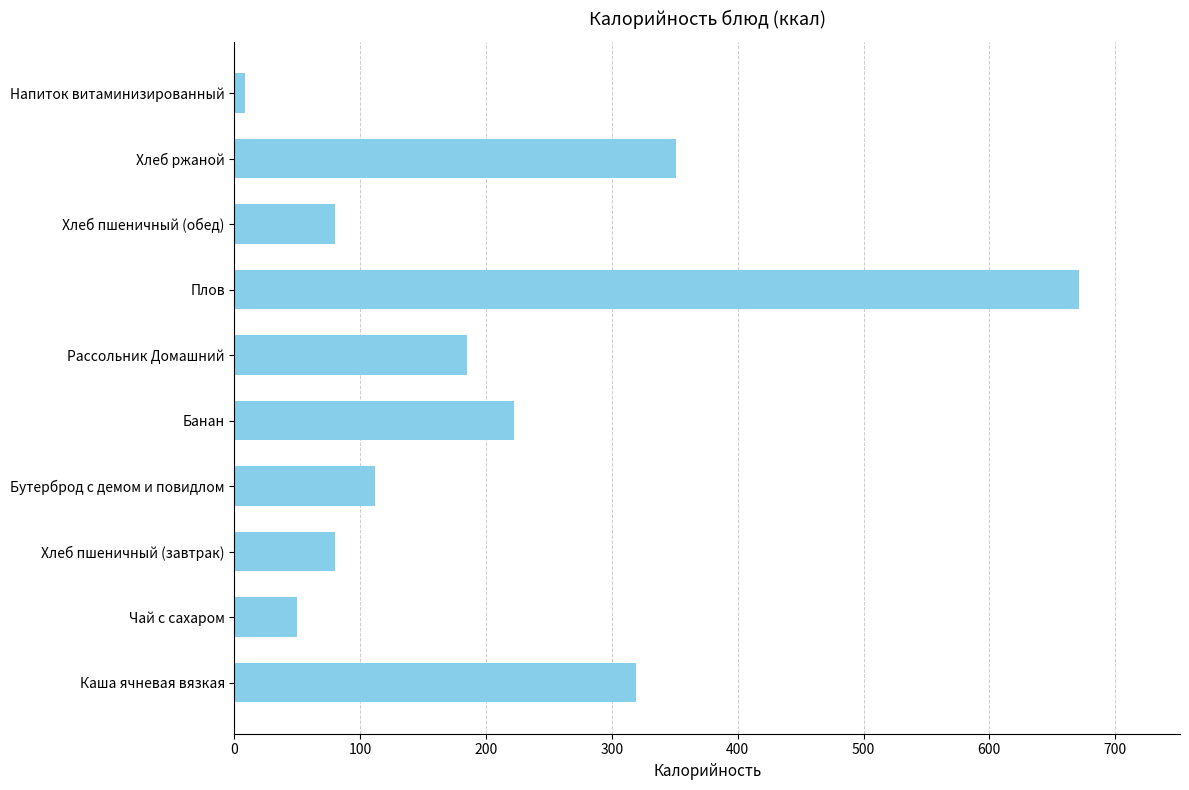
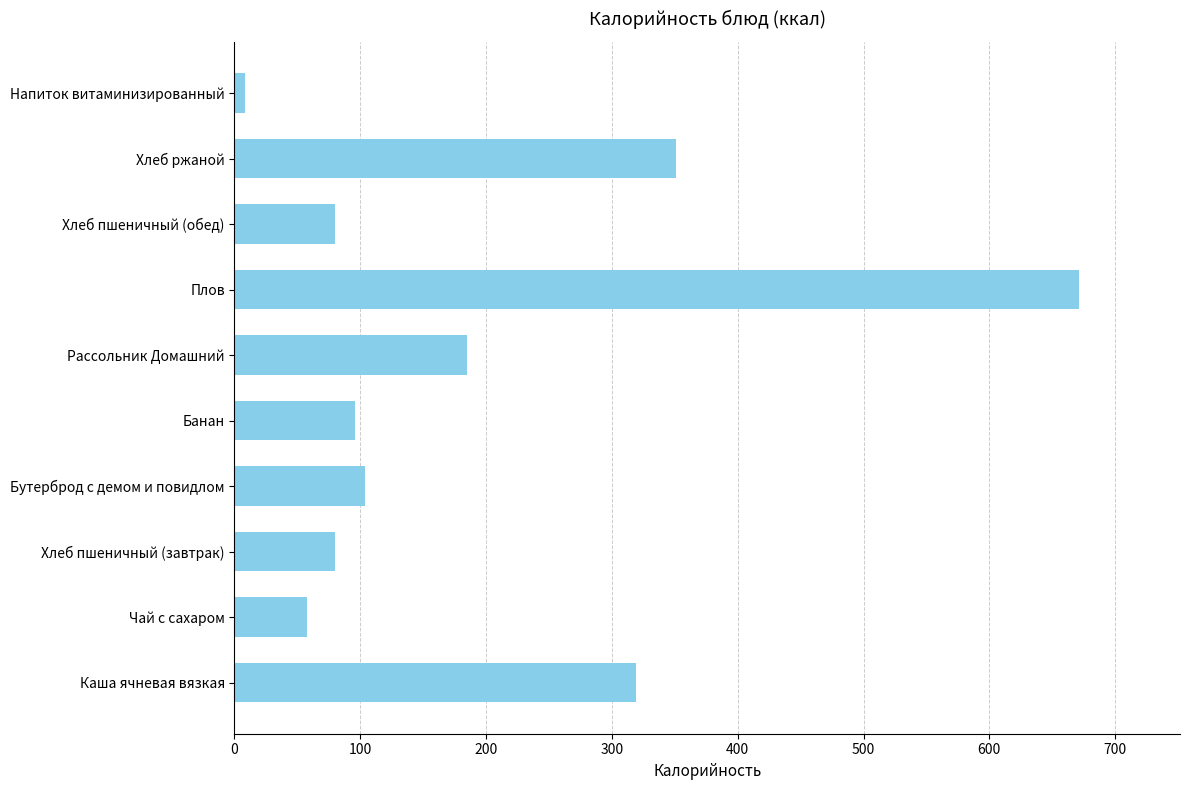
Банан: 222 -> 96
Бутерброд с демом и повидлом: 112 -> 104
Чай с сахаром: 50 -> 58
